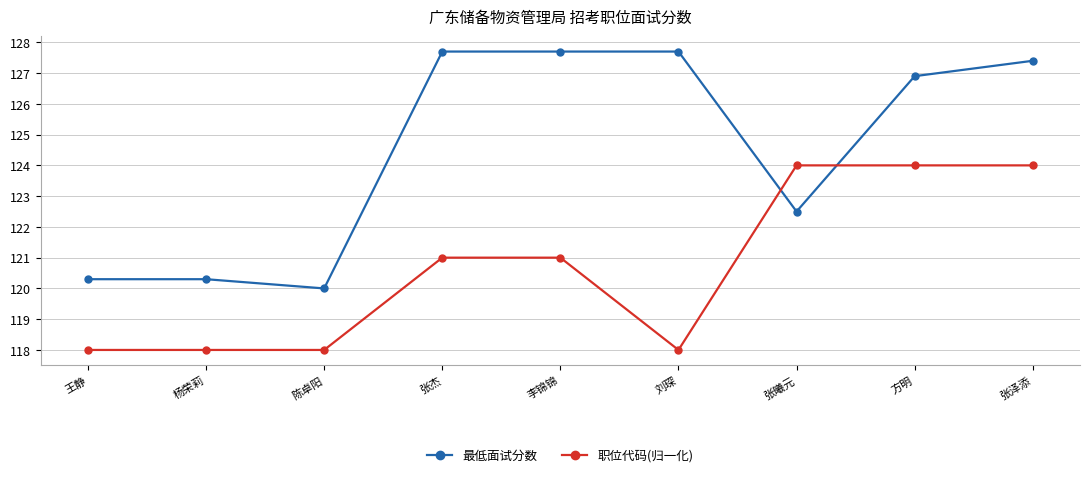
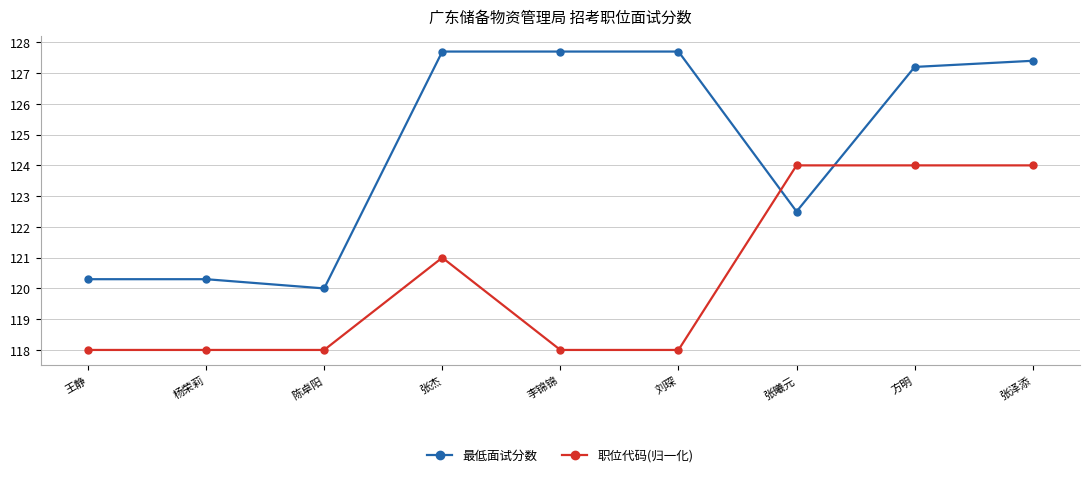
职位代码(归一化), 李锦锦: 121.0 -> 118.0
最低面试分数, 方明: 126.9 -> 127.2
